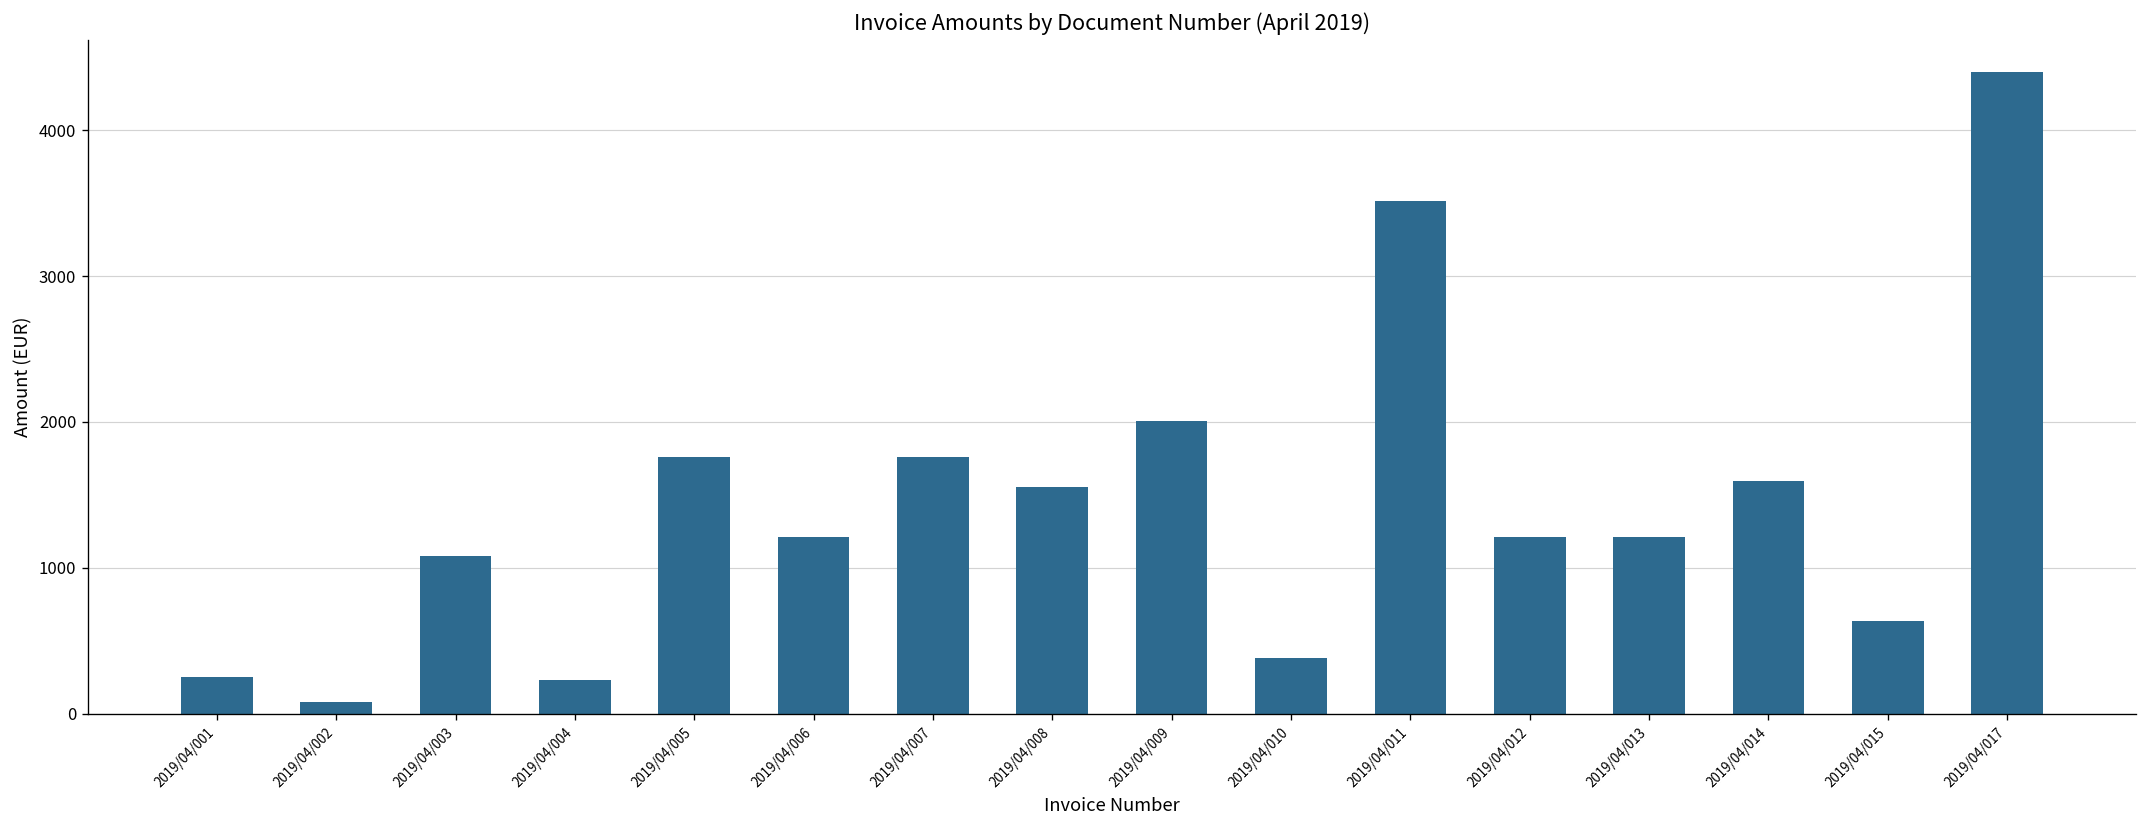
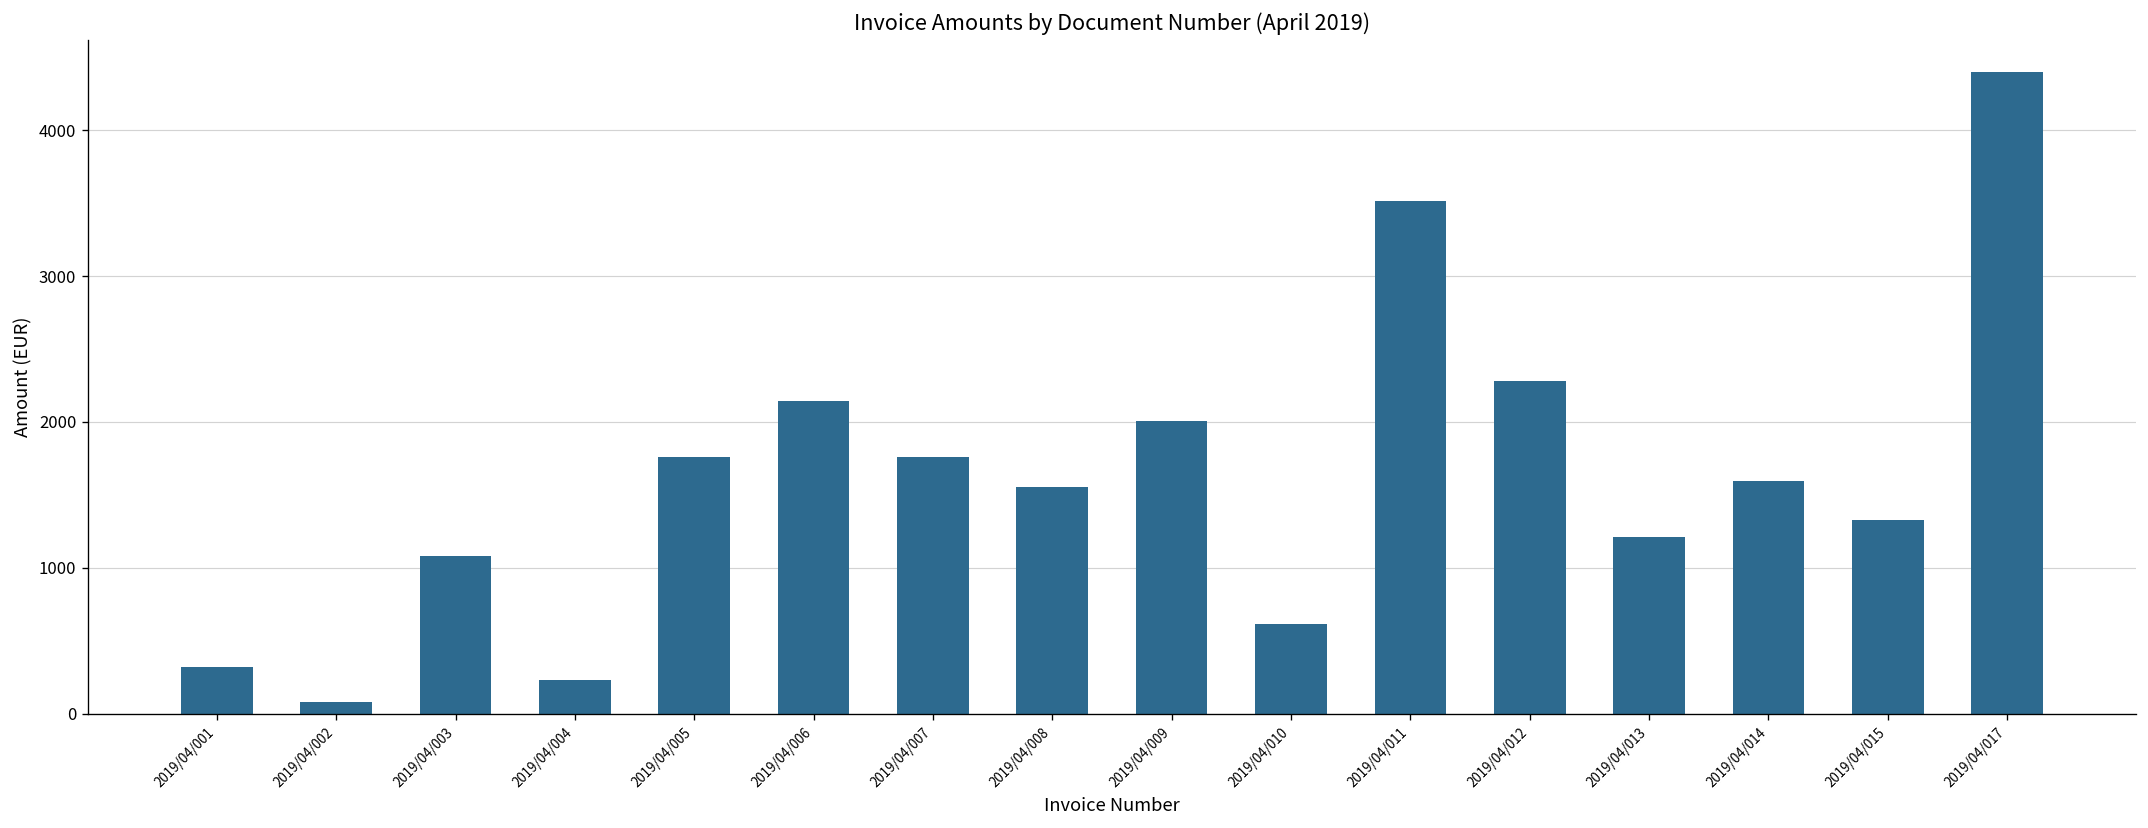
2019/04/001: 250 -> 320
2019/04/006: 1210 -> 2140
2019/04/010: 380 -> 620
2019/04/012: 1210 -> 2280
2019/04/015: 640 -> 1330
